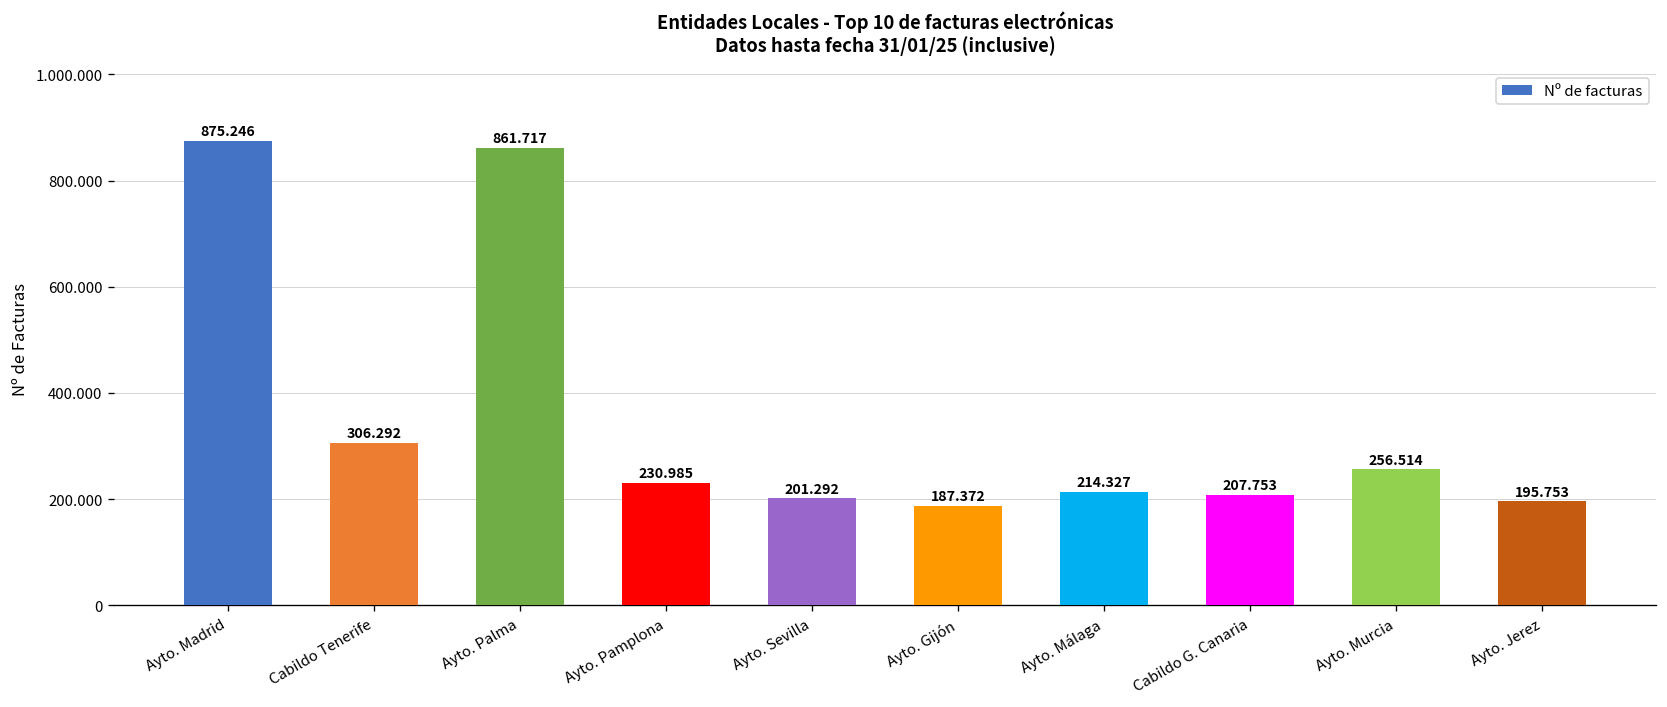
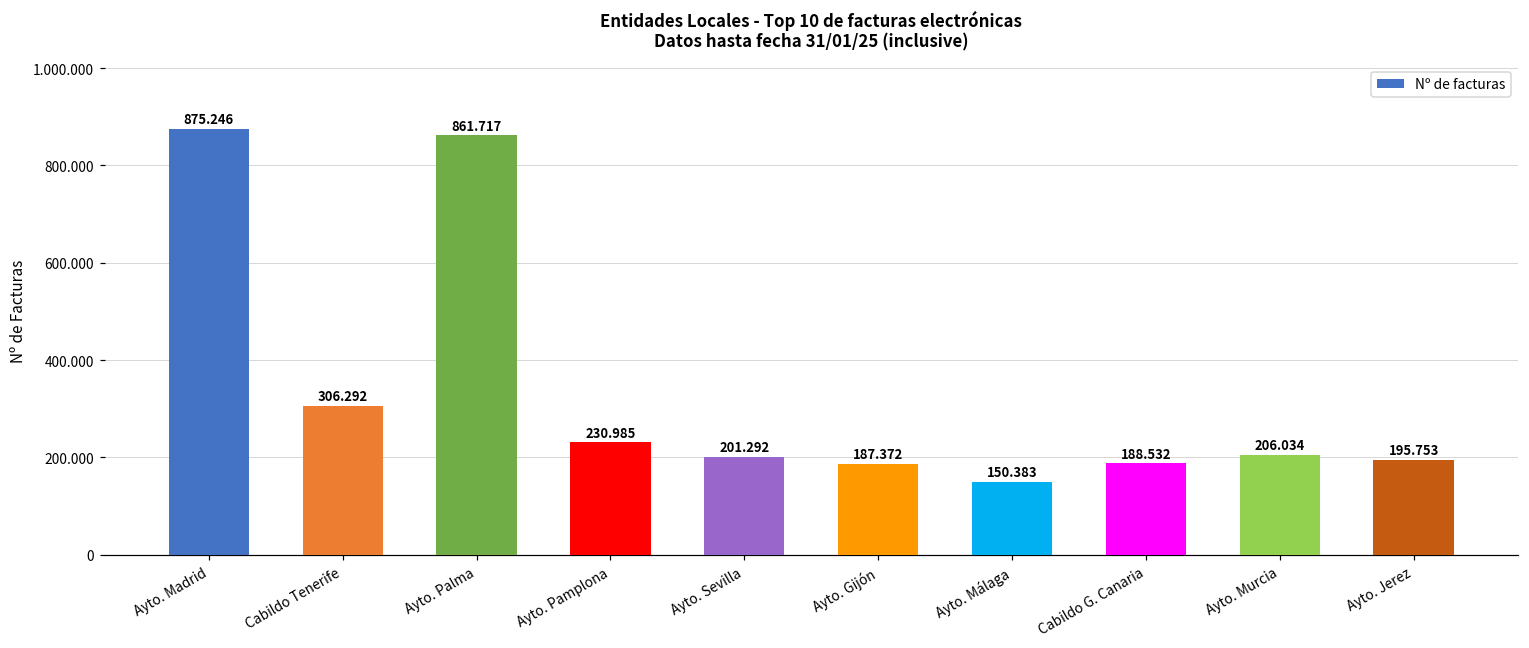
Ayto. Málaga: 214.327 -> 150.383
Cabildo G. Canaria: 207.753 -> 188.532
Ayto. Murcia: 256.514 -> 206.034
